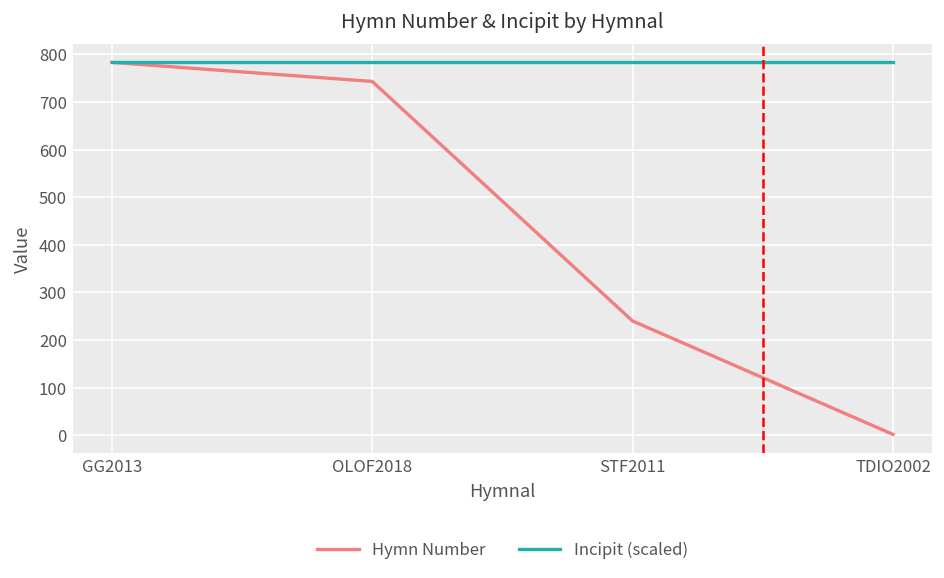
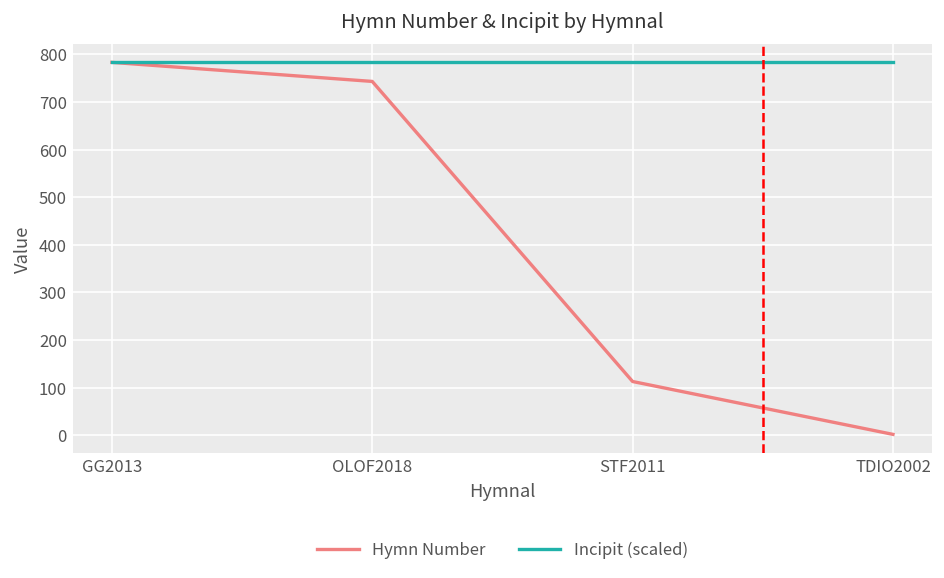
Hymn Number, STF2011: 240 -> 110
